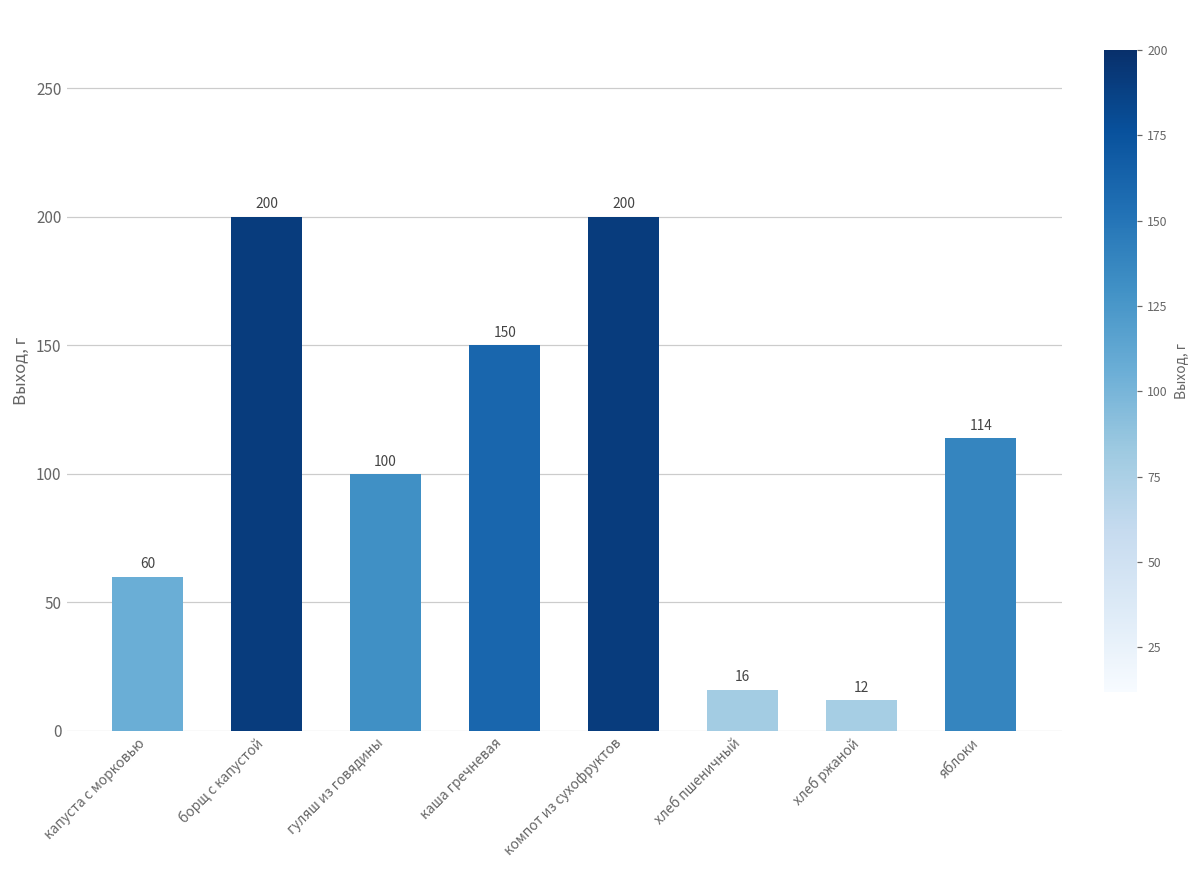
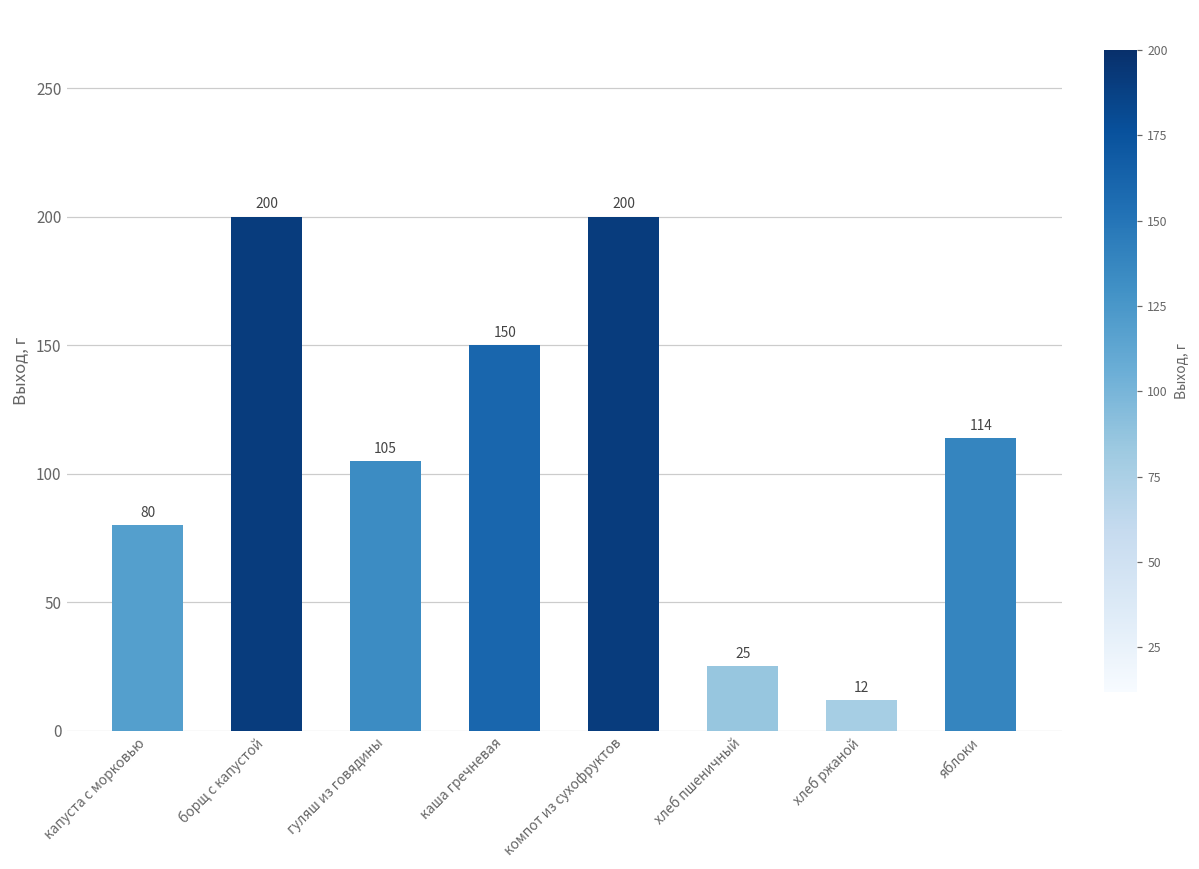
капуста с морковью: 60 -> 80
гуляш из говядины: 100 -> 105
хлеб пшеничный: 16 -> 25
